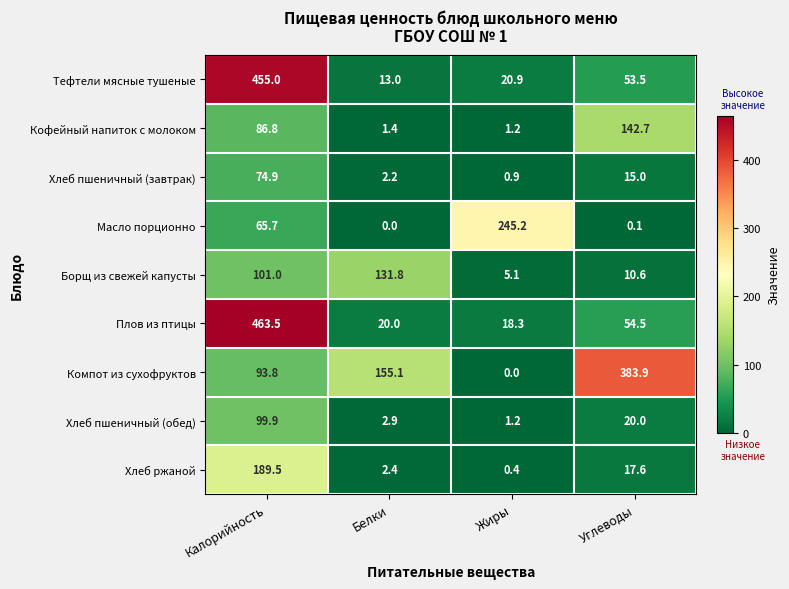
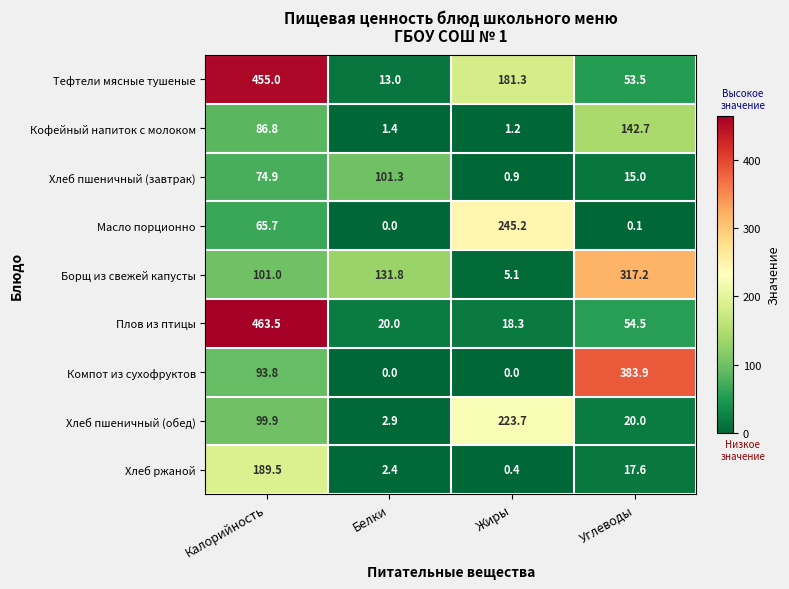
Тефтели мясные тушеные, Жиры: 20.9 -> 181.3
Хлеб пшеничный (завтрак), Белки: 2.2 -> 101.3
Борщ из свежей капусты, Углеводы: 10.6 -> 317.2
Компот из сухофруктов, Белки: 155.1 -> 0.0
Хлеб пшеничный (обед), Жиры: 1.2 -> 223.7
